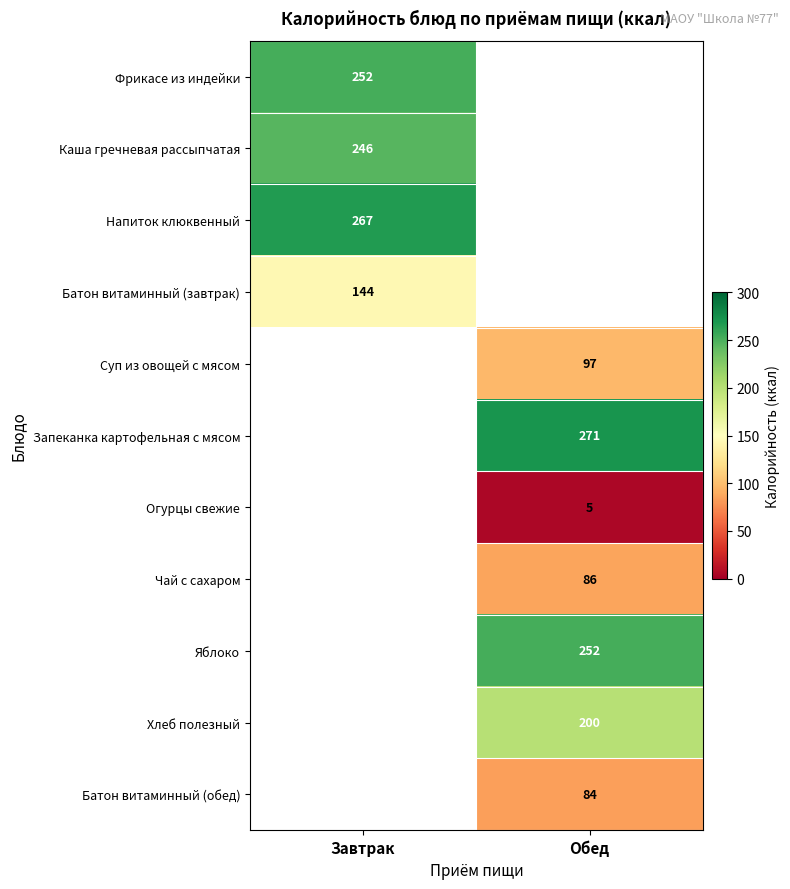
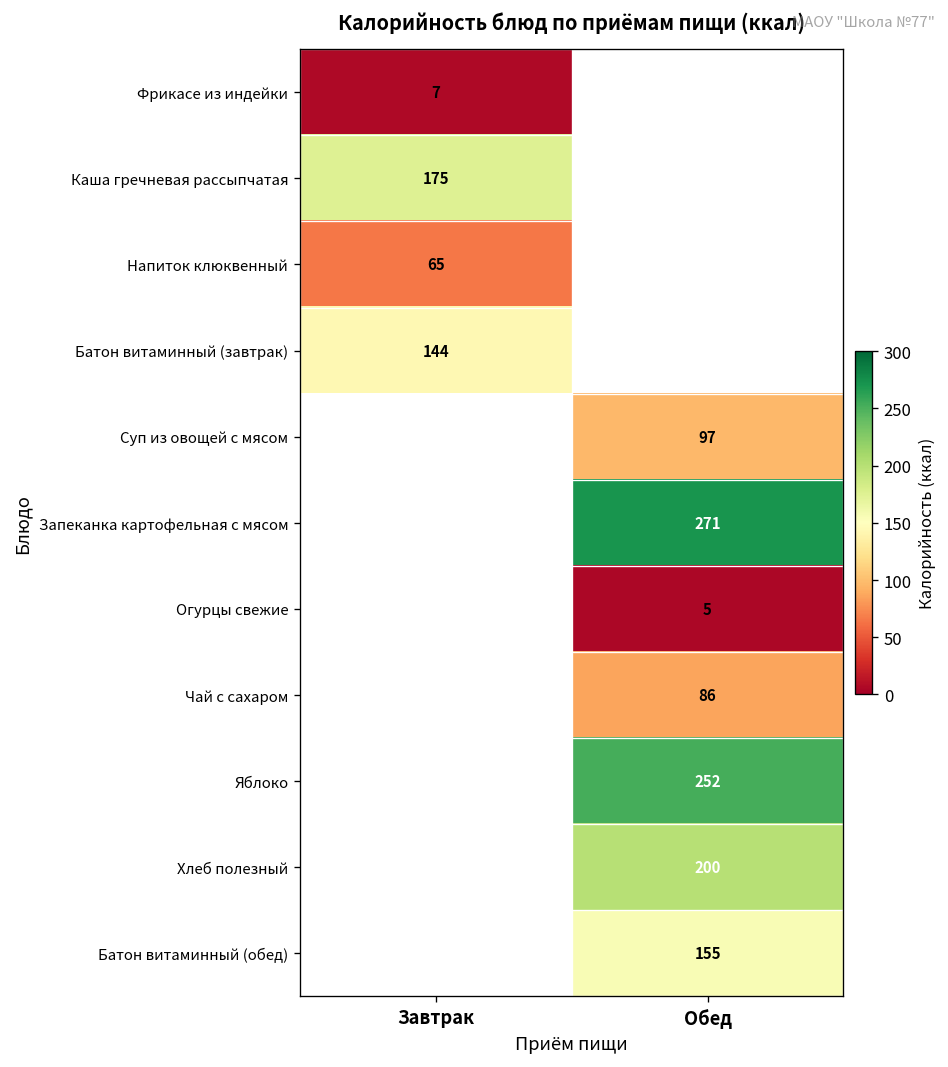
Фрикасе из индейки, Завтрак: 252 -> 7
Каша гречневая рассыпчатая, Завтрак: 246 -> 175
Напиток клюквенный, Завтрак: 267 -> 65
Батон витаминный (обед), Обед: 84 -> 155
